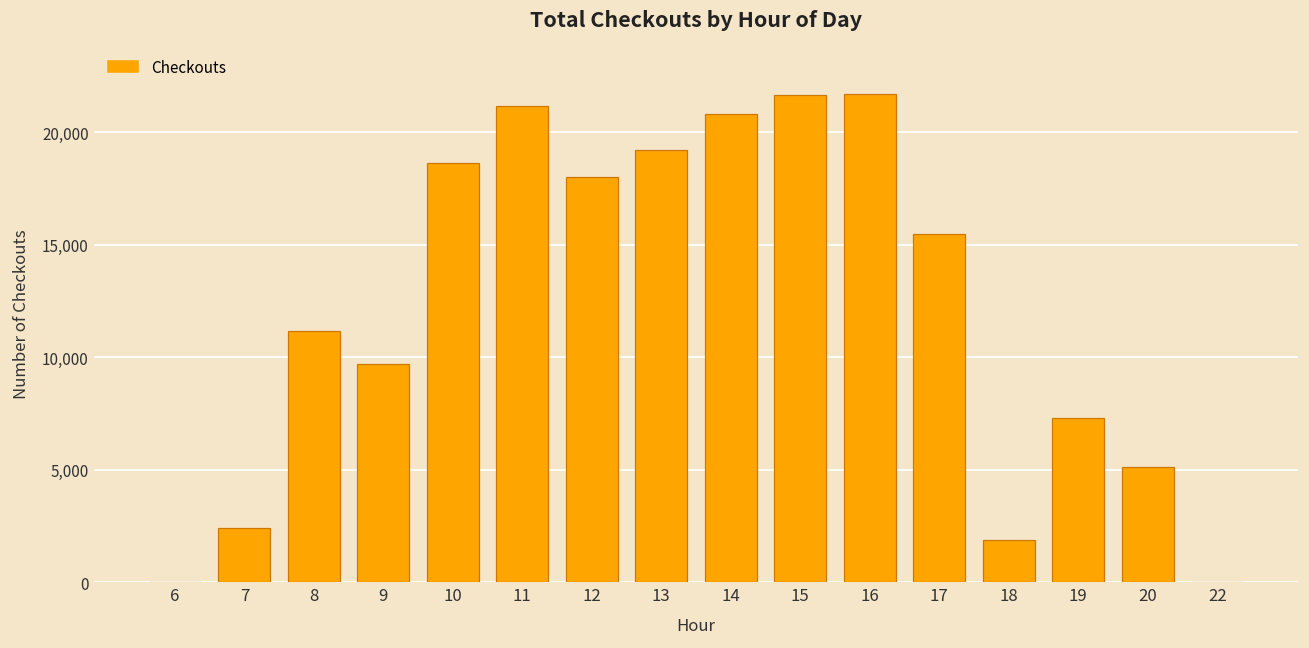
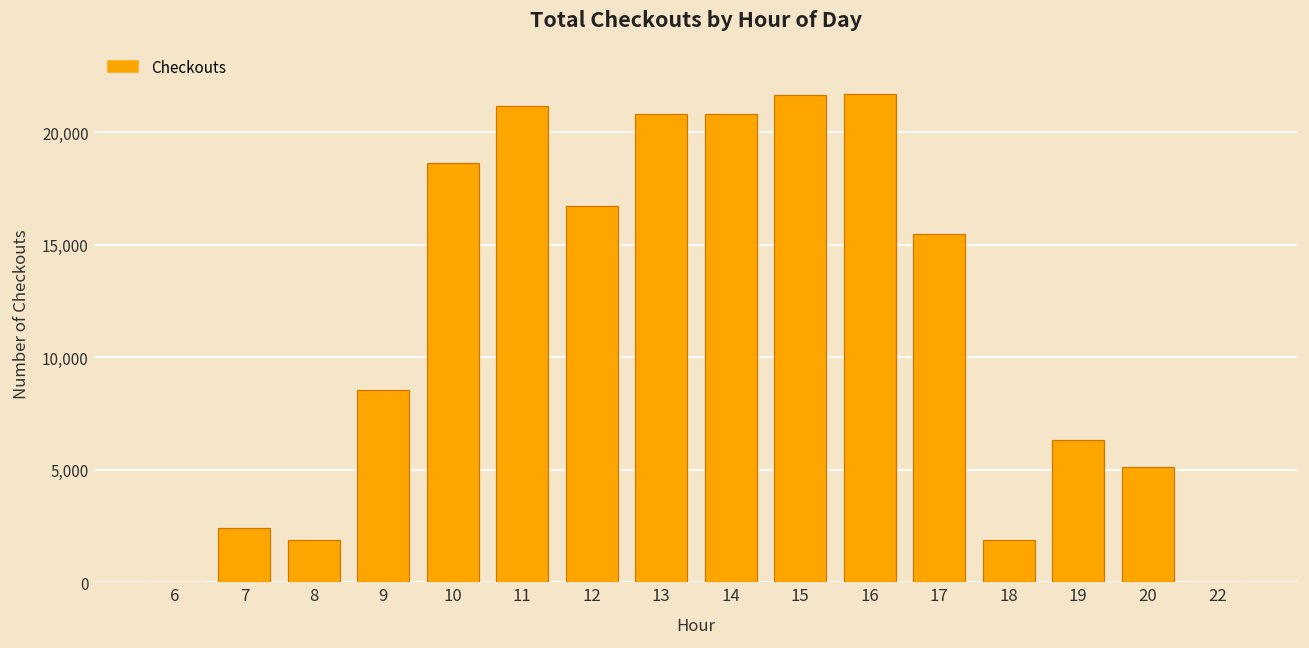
8: 11,100 -> 1,900
9: 9,700 -> 8,500
12: 18,000 -> 16,700
13: 19,200 -> 20,800
19: 7,300 -> 6,300
